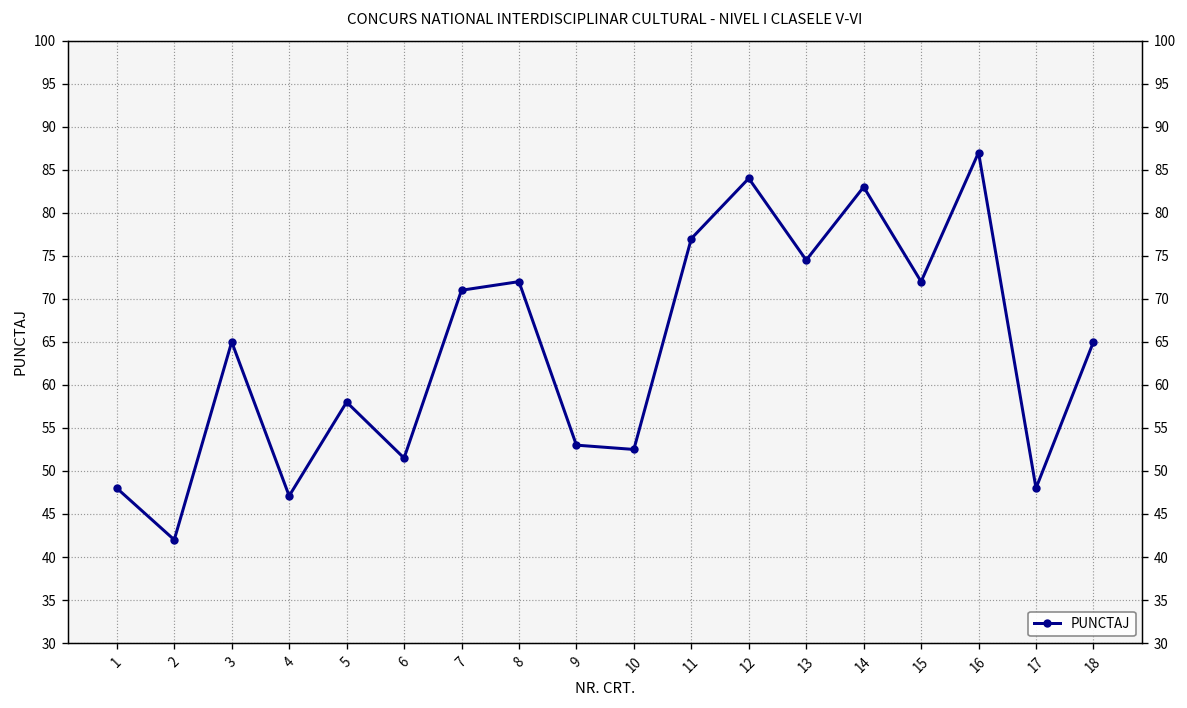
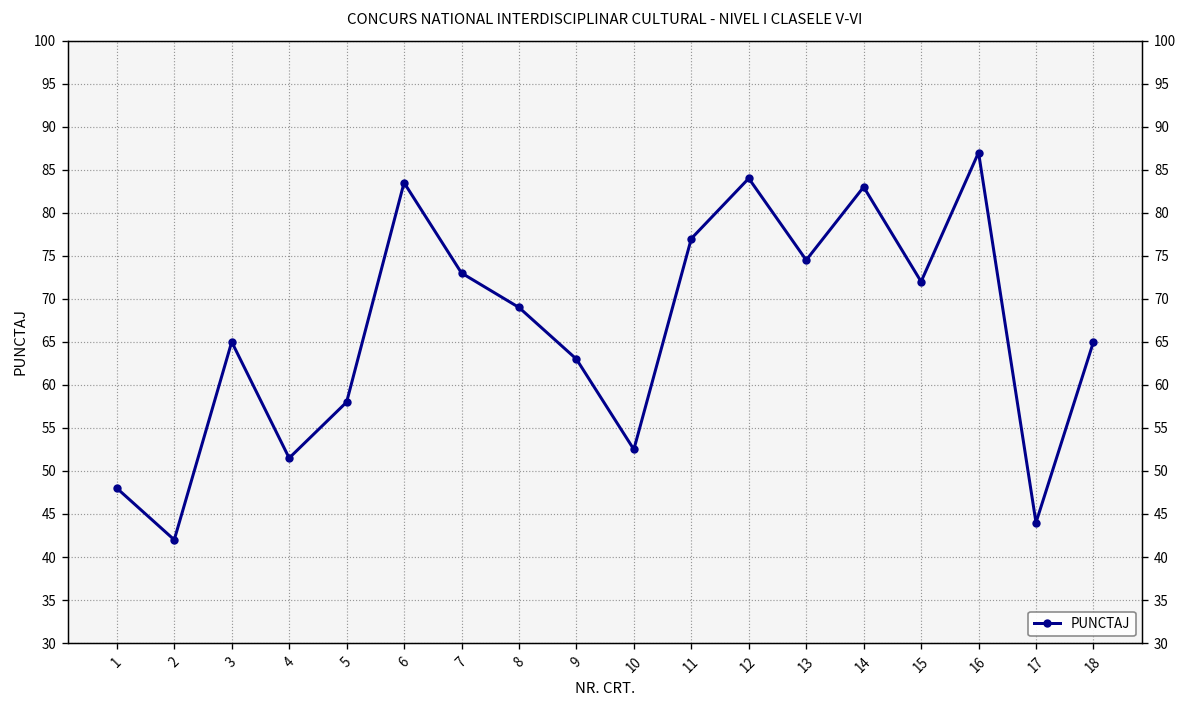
4: 47 -> 52
6: 52 -> 84
7: 71 -> 73
8: 72 -> 69
9: 53 -> 63
17: 48 -> 44
